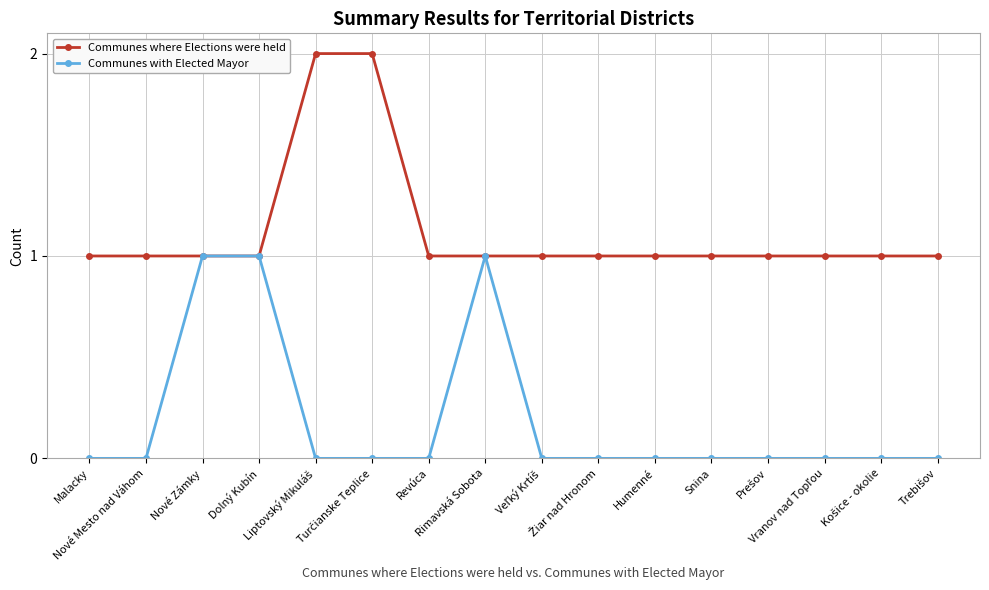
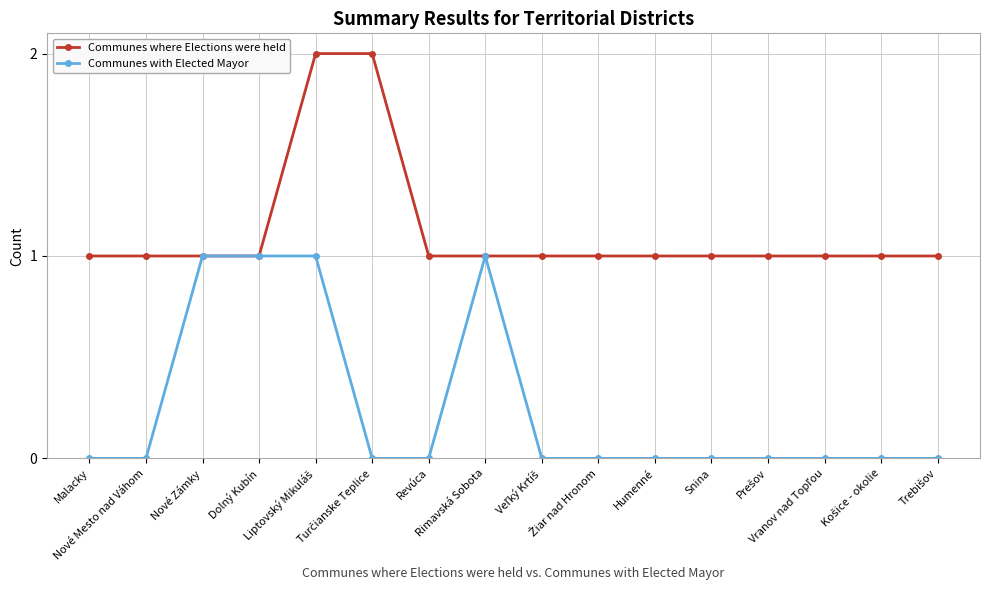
Communes with Elected Mayor, Liptovský Mikuláš: 0 -> 1
